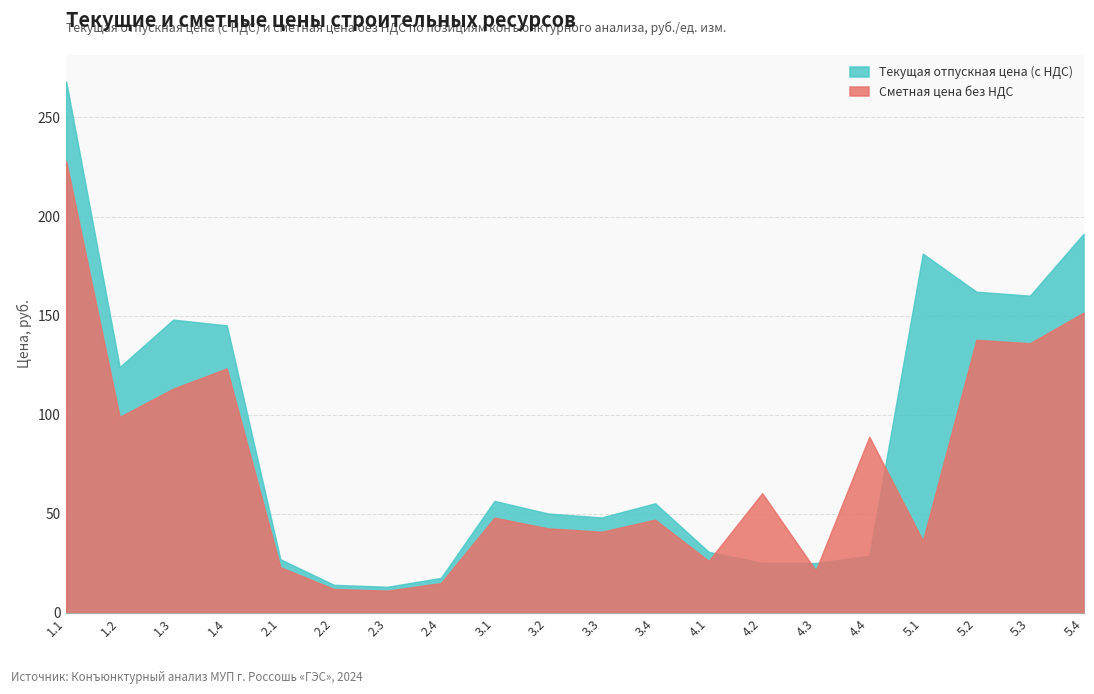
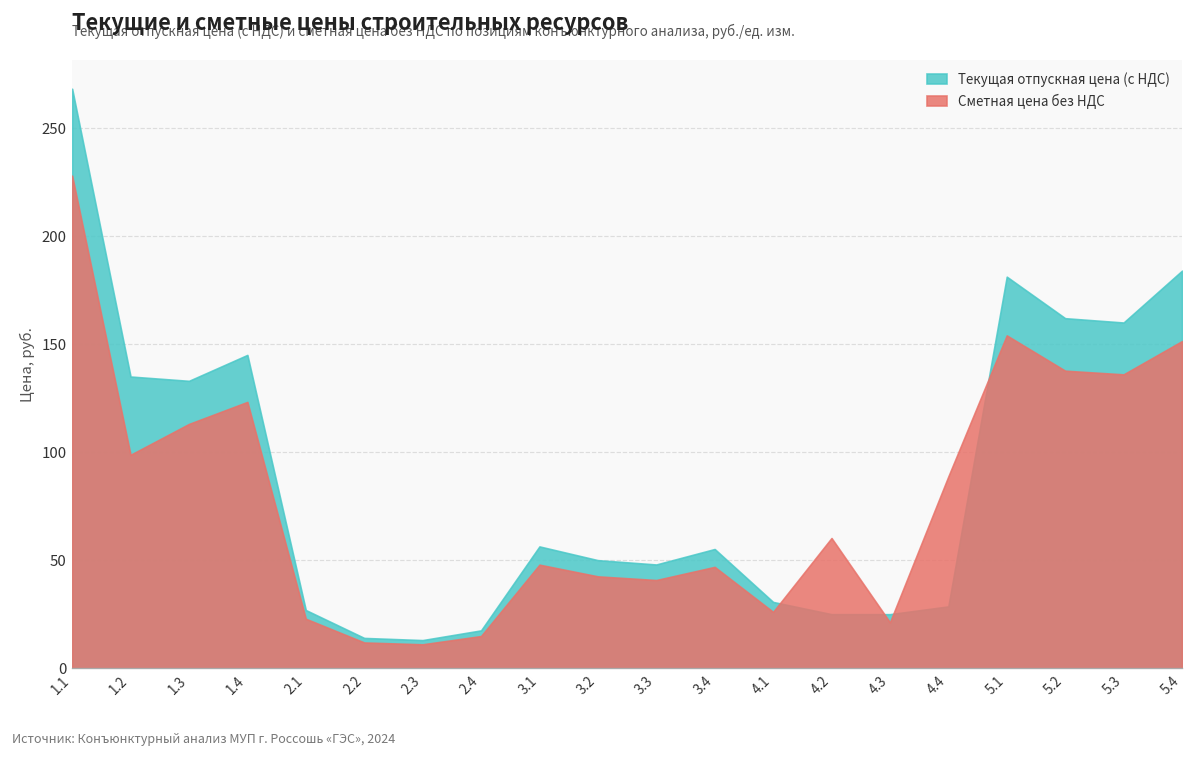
Текущая отпускная цена (с НДС), 1.2: 124 -> 135
Текущая отпускная цена (с НДС), 1.3: 148 -> 133
Сметная цена без НДС, 5.1: 36 -> 154
Текущая отпускная цена (с НДС), 5.4: 191 -> 184
